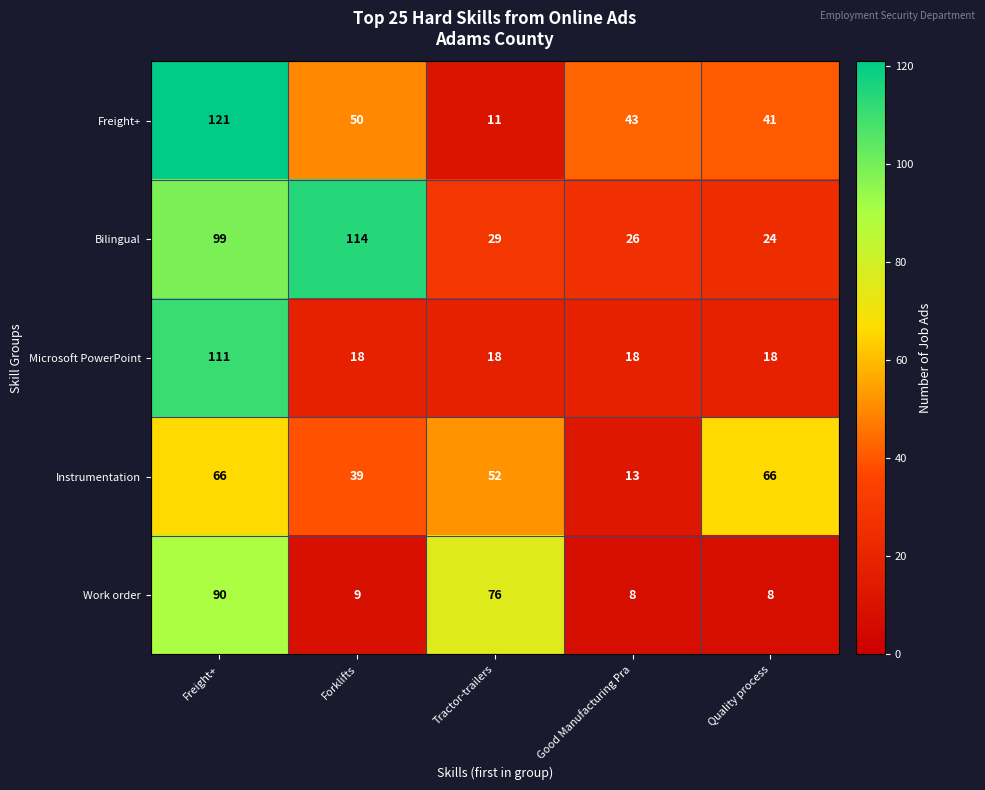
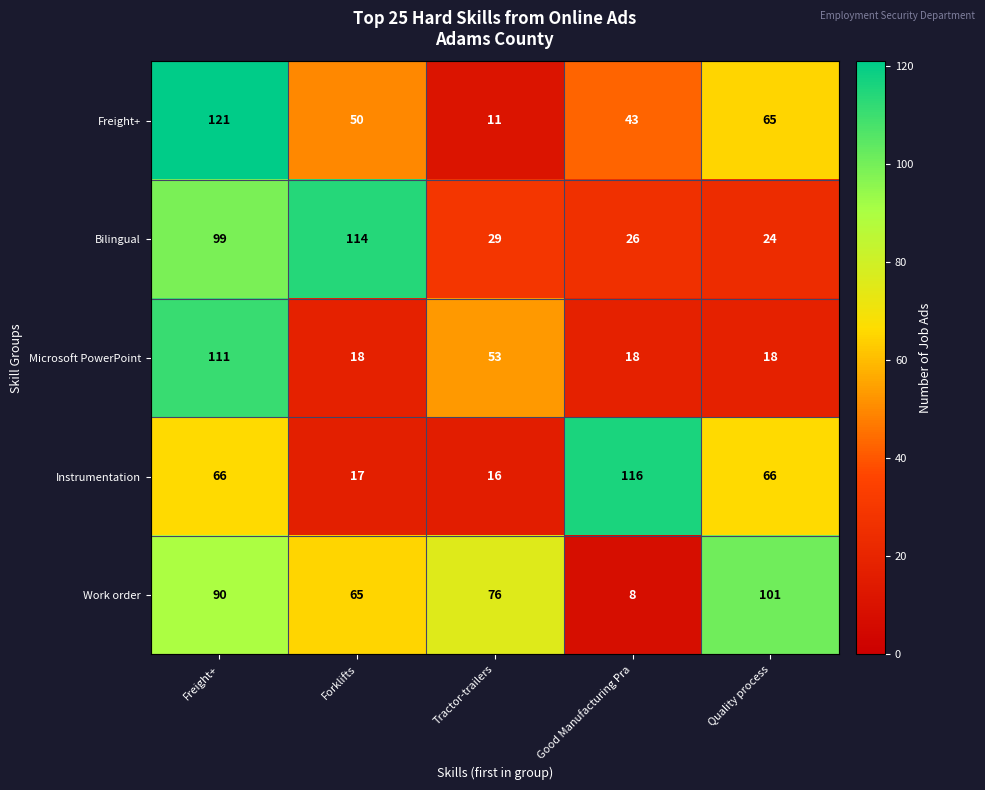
Freight+, Quality process: 41 -> 65
Microsoft PowerPoint, Tractor-trailers: 18 -> 53
Instrumentation, Forklifts: 39 -> 17
Instrumentation, Tractor-trailers: 52 -> 16
Instrumentation, Good Manufacturing Pra: 13 -> 116
Work order, Forklifts: 9 -> 65
Work order, Quality process: 8 -> 101
